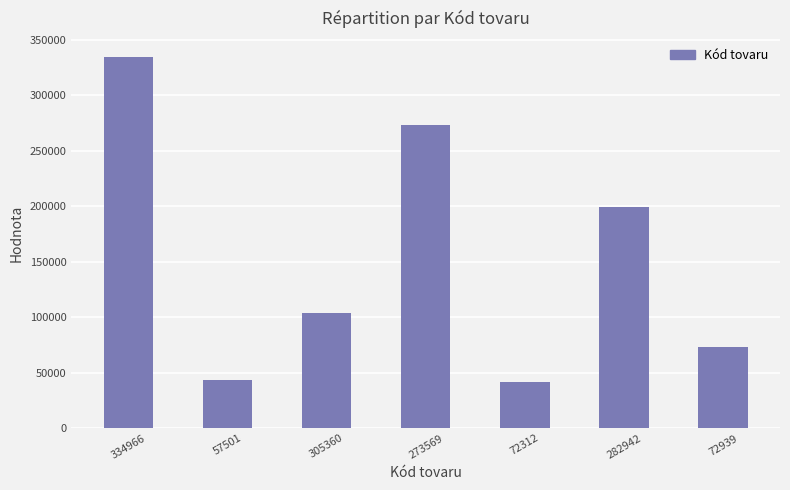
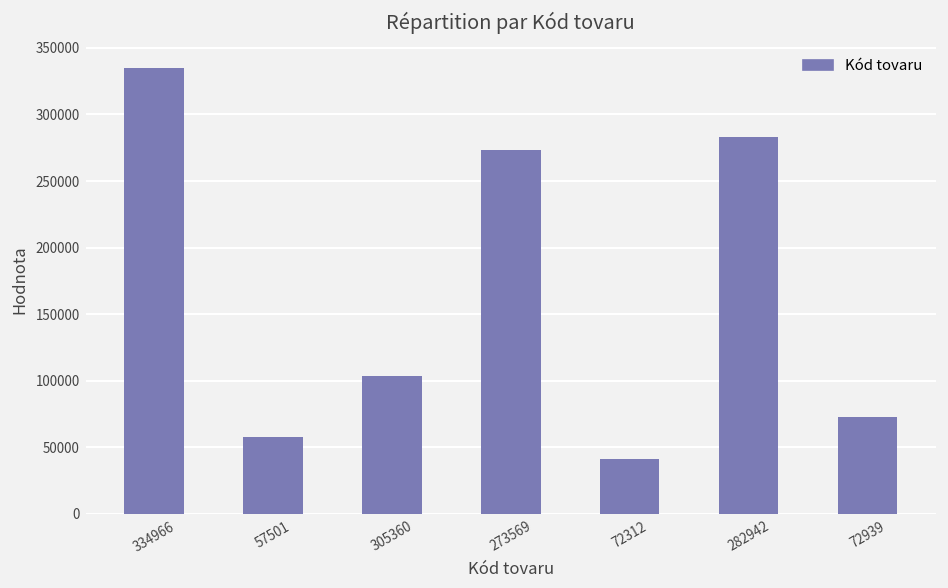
57501: 43000 -> 58000
282942: 199000 -> 283000
